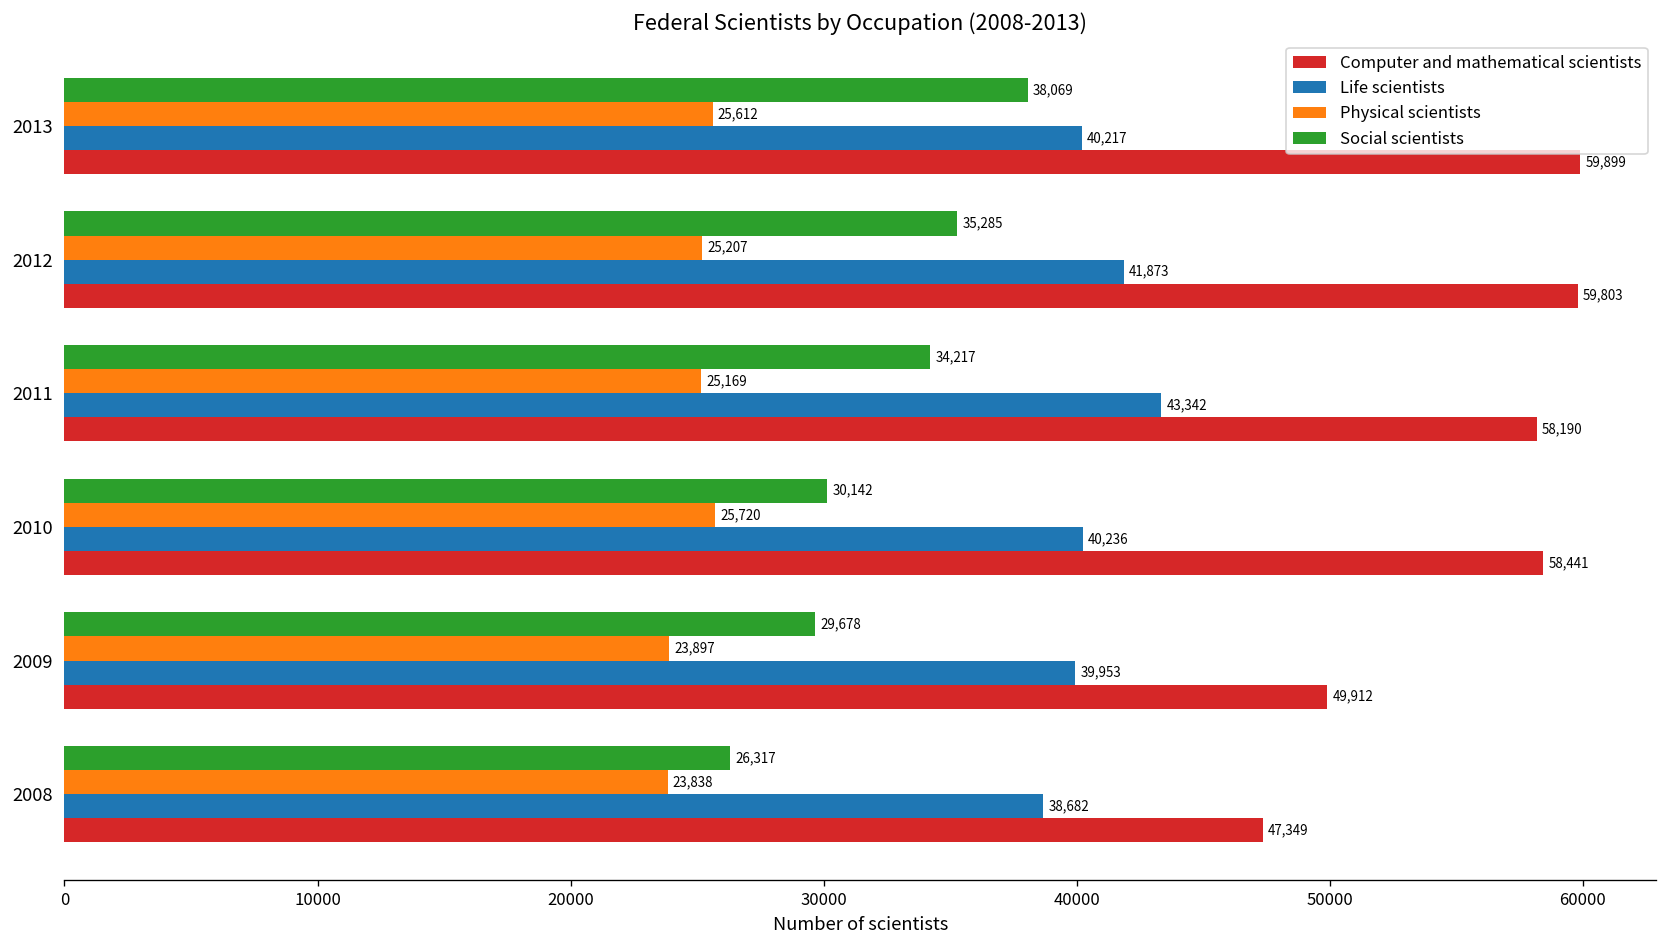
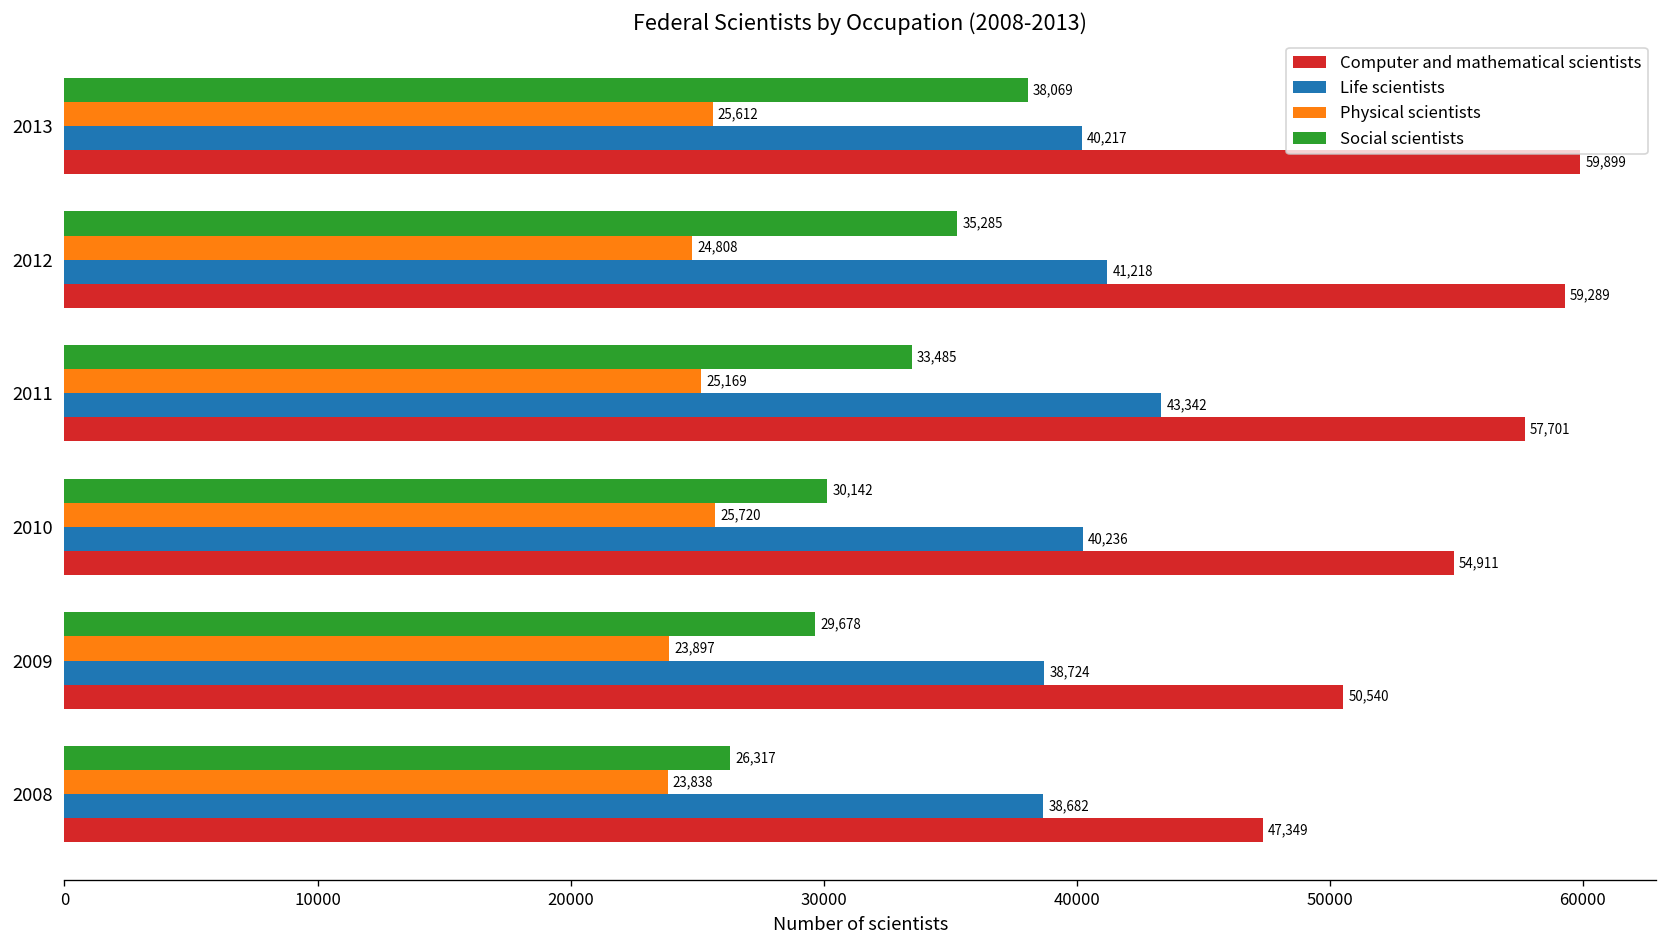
Physical scientists, 2012: 25,207 -> 24,808
Life scientists, 2012: 41,873 -> 41,218
Computer and mathematical scientists, 2012: 59,803 -> 59,289
Social scientists, 2011: 34,217 -> 33,485
Computer and mathematical scientists, 2011: 58,190 -> 57,701
Computer and mathematical scientists, 2010: 58,441 -> 54,911
Life scientists, 2009: 39,953 -> 38,724
Computer and mathematical scientists, 2009: 49,912 -> 50,540
